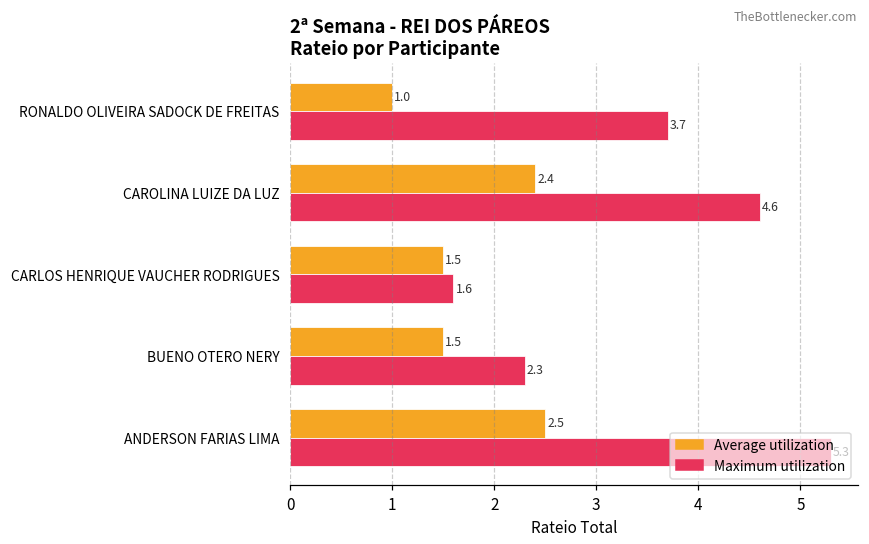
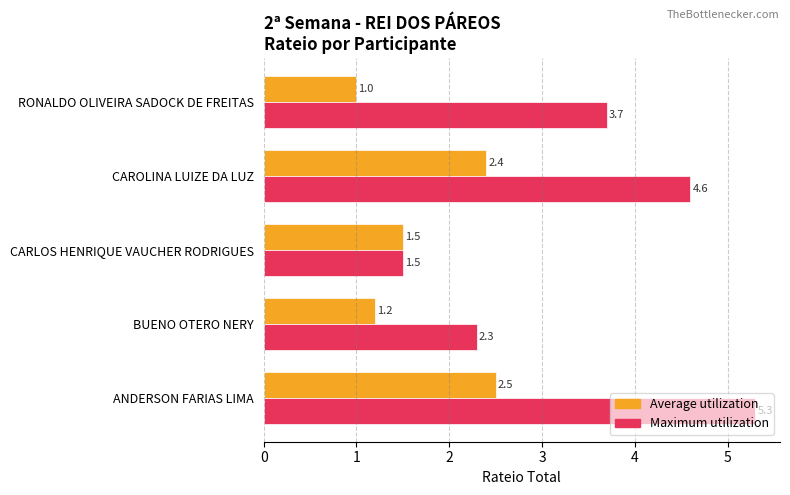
Maximum utilization, CARLOS HENRIQUE VAUCHER RODRIGUES: 1.6 -> 1.5
Average utilization, BUENO OTERO NERY: 1.5 -> 1.2
